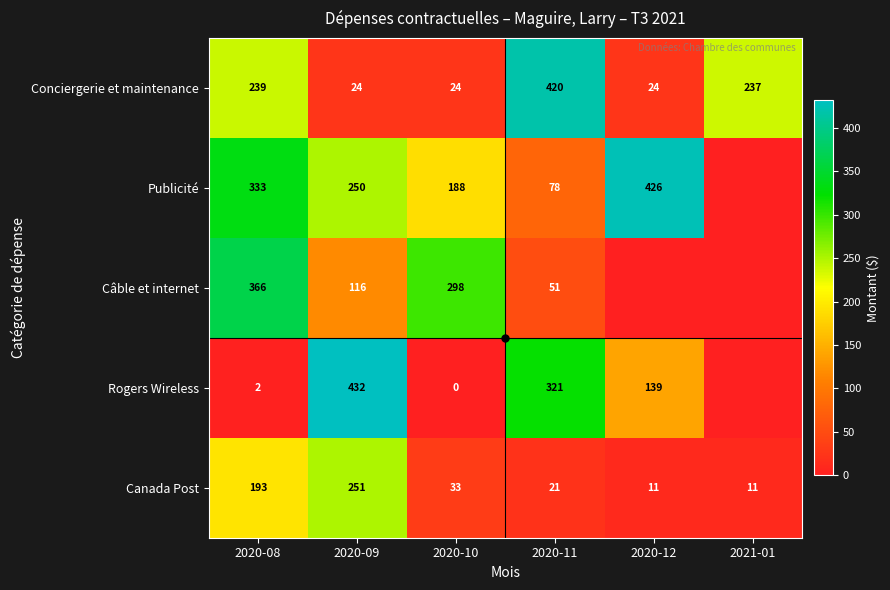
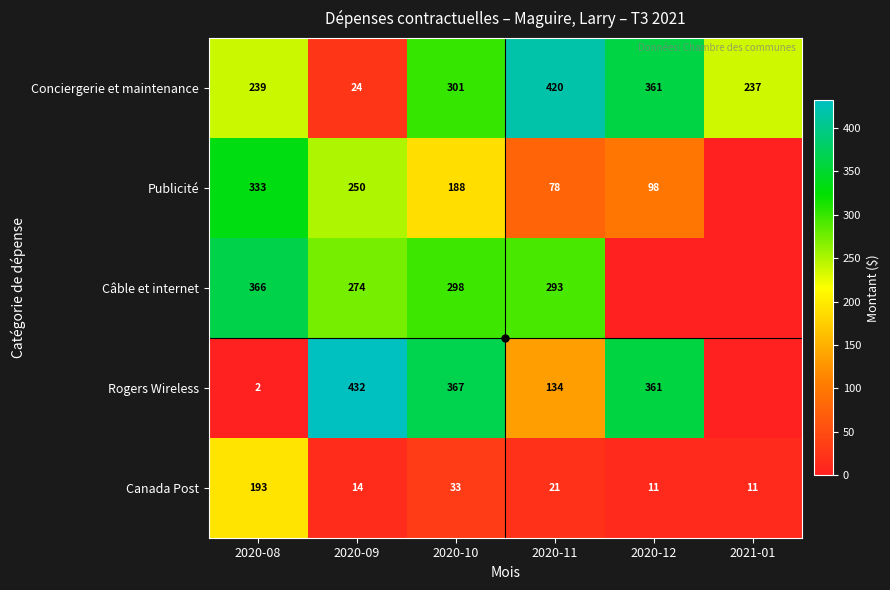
Conciergerie et maintenance, 2020-10: 24 -> 301
Conciergerie et maintenance, 2020-12: 24 -> 361
Publicité, 2020-12: 426 -> 98
Câble et internet, 2020-09: 116 -> 274
Câble et internet, 2020-11: 51 -> 293
Rogers Wireless, 2020-10: 0 -> 367
Rogers Wireless, 2020-11: 321 -> 134
Rogers Wireless, 2020-12: 139 -> 361
Canada Post, 2020-09: 251 -> 14
